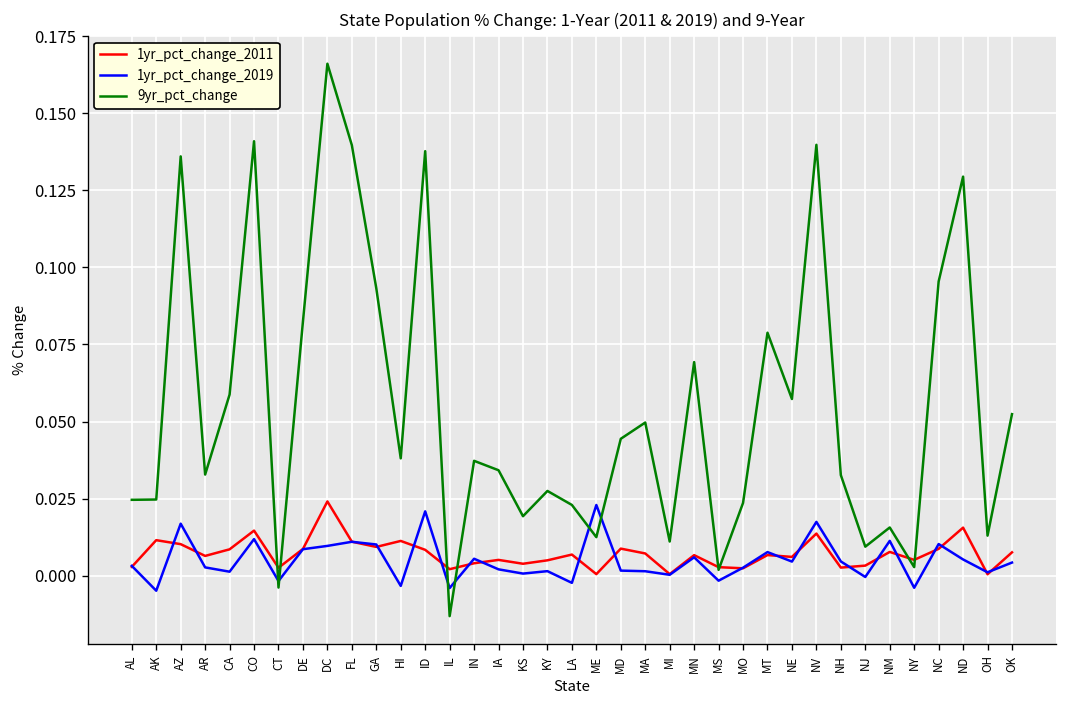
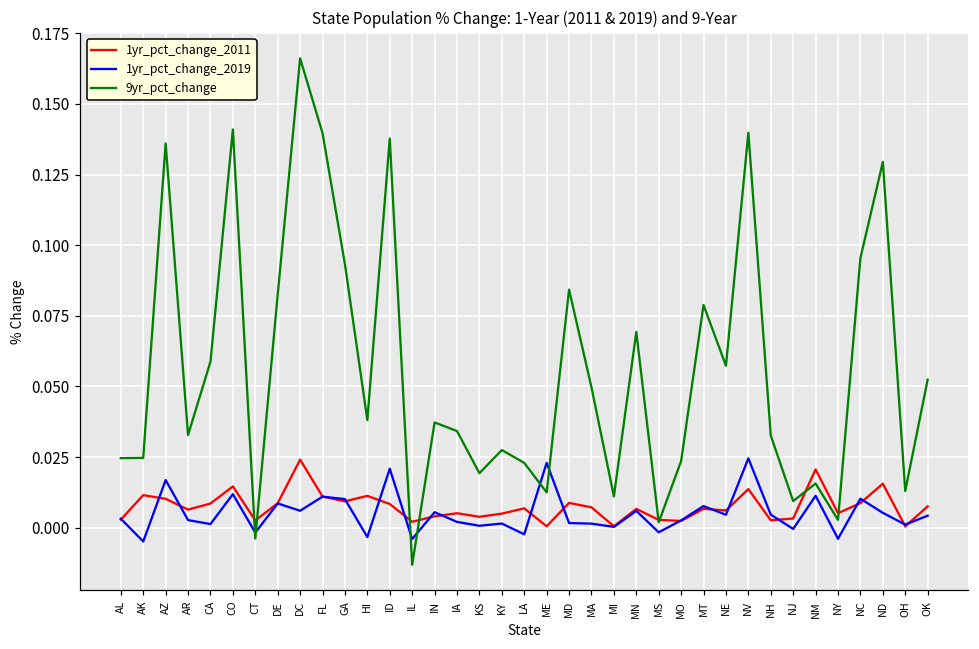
1yr_pct_change_2019, DC: 0.010 -> 0.006
9yr_pct_change, MD: 0.044 -> 0.084
1yr_pct_change_2019, NV: 0.017 -> 0.025
1yr_pct_change_2011, NM: 0.008 -> 0.021
